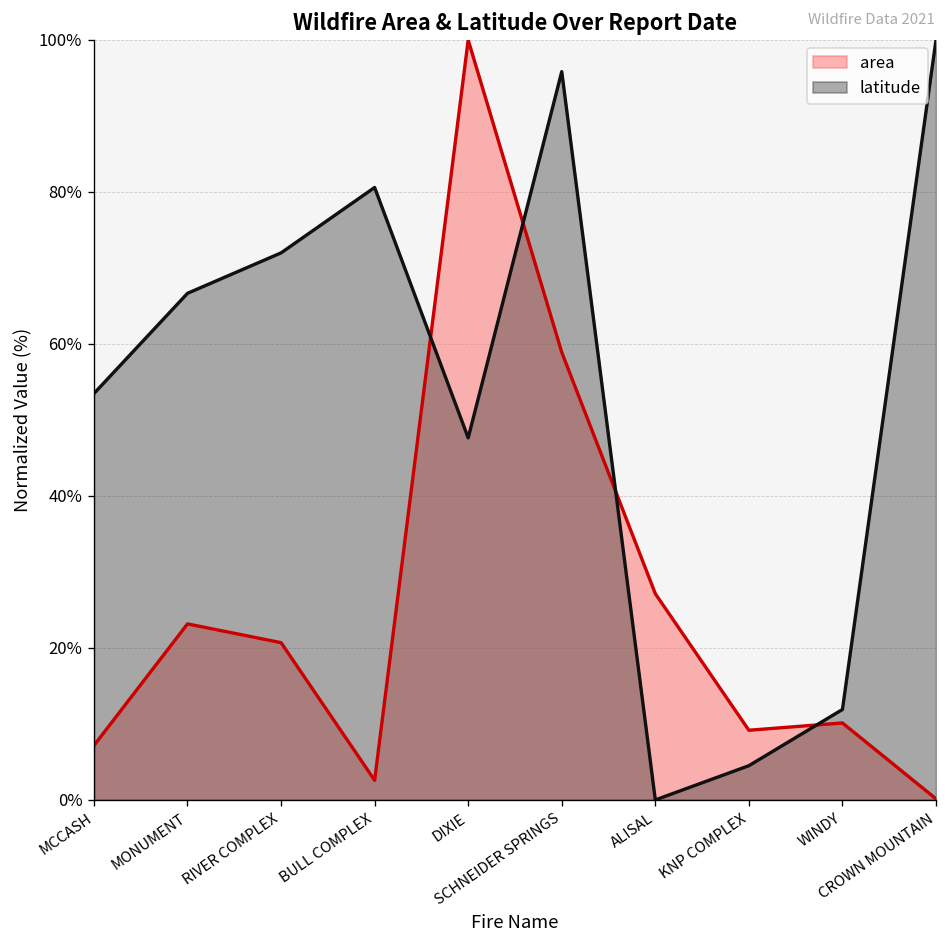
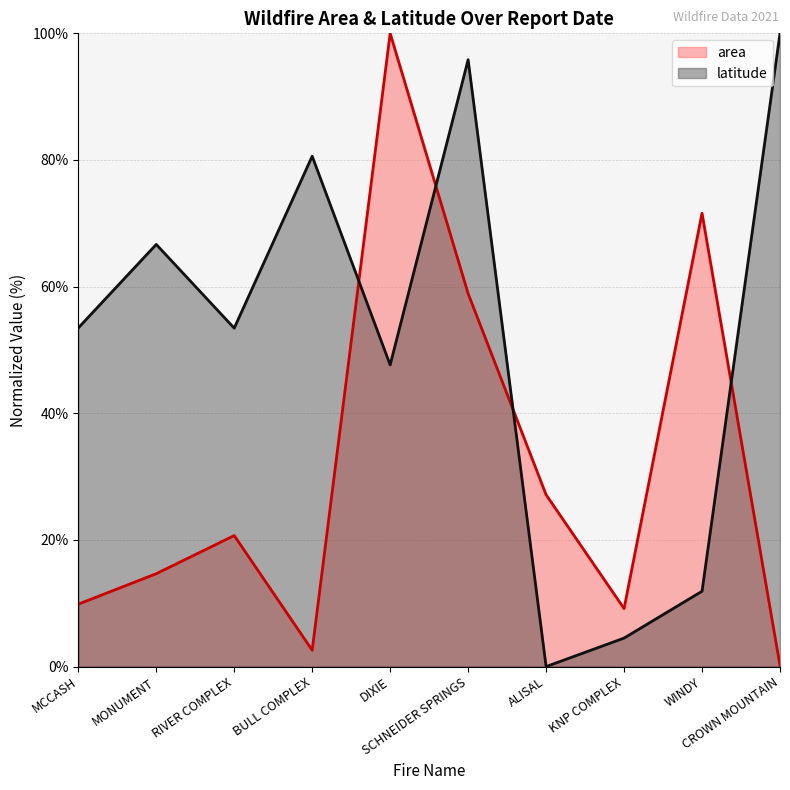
area, MCCASH: 7% -> 10%
area, MONUMENT: 23% -> 15%
latitude, RIVER COMPLEX: 72% -> 53%
area, WINDY: 10% -> 72%
